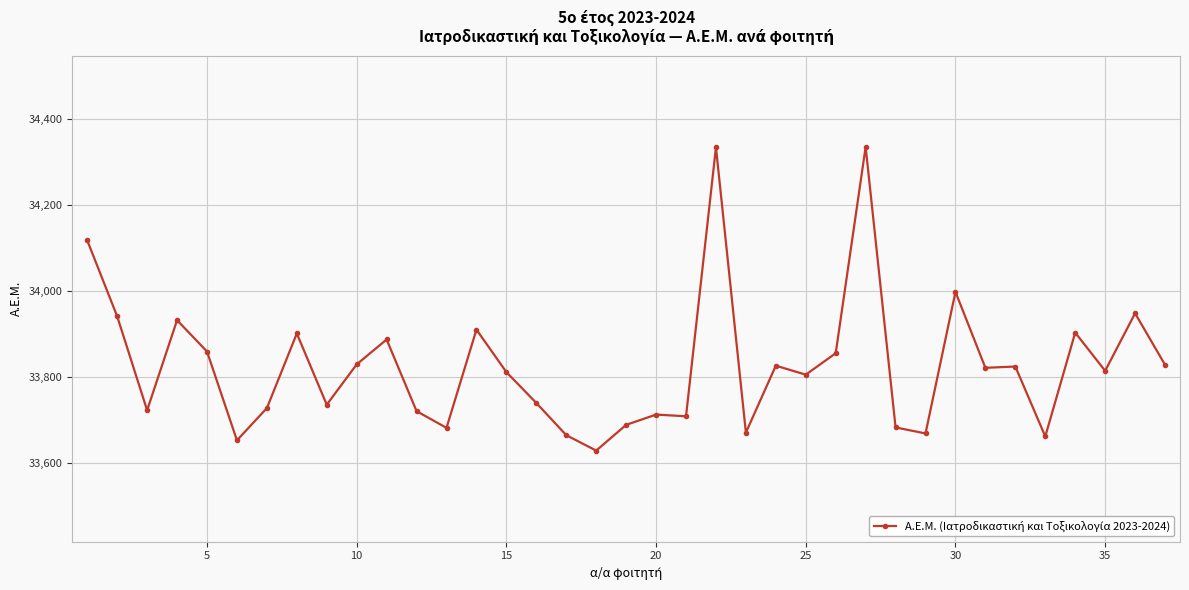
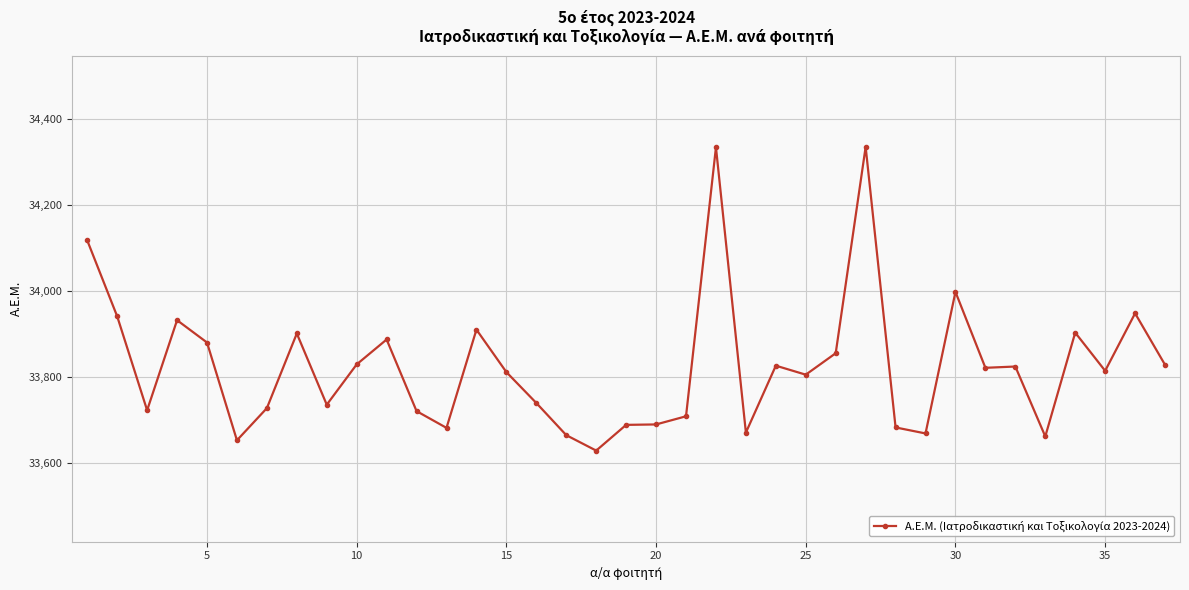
5: 33,860 -> 33,880
20: 33,710 -> 33,690
